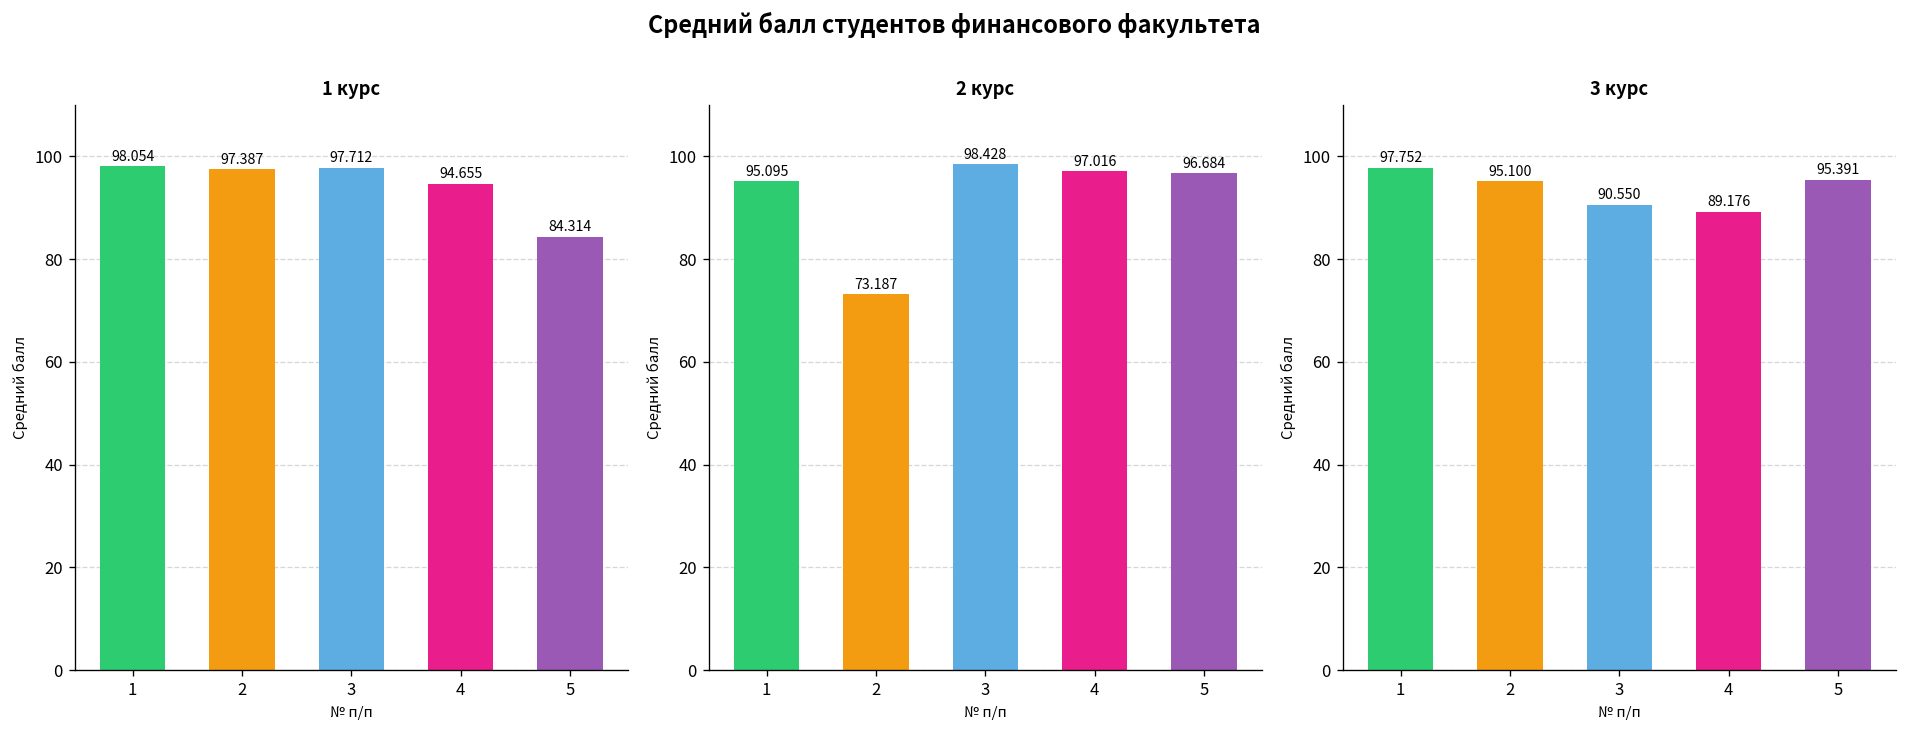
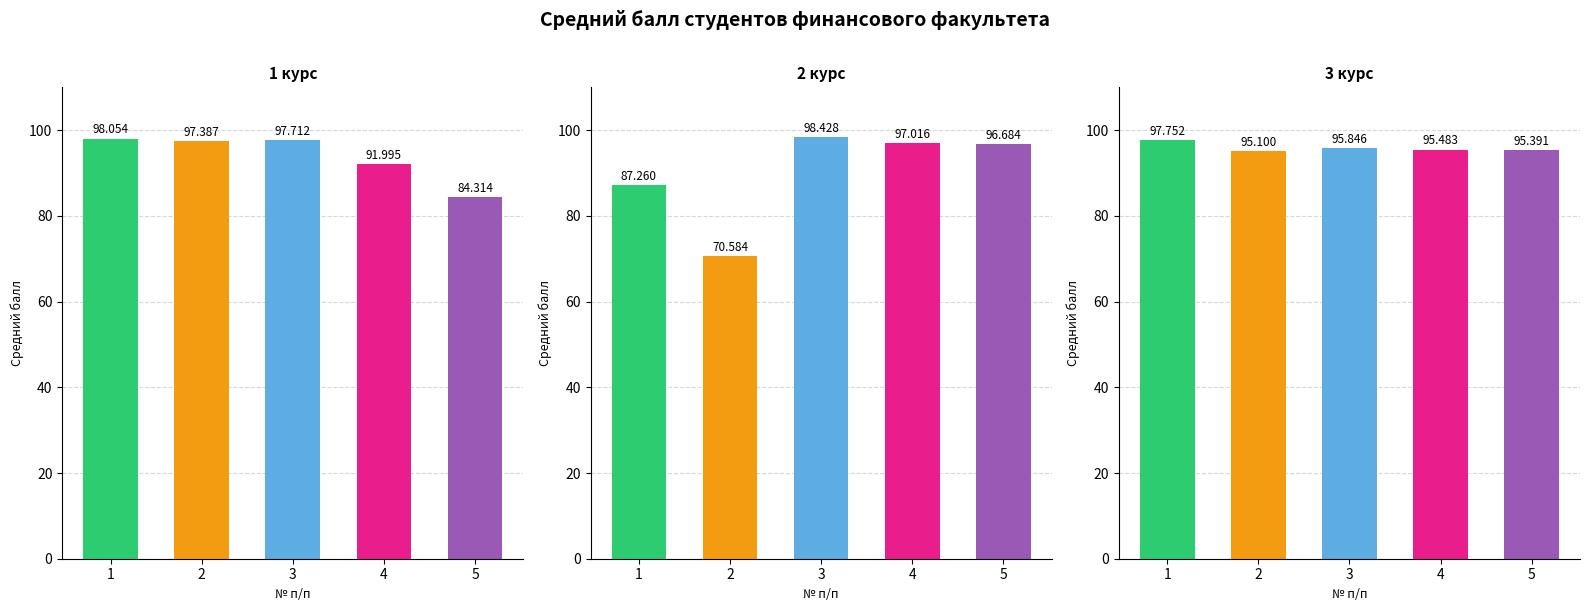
1 курс, 4: 94.655 -> 91.995
2 курс, 1: 95.095 -> 87.260
2 курс, 2: 73.187 -> 70.584
3 курс, 3: 90.550 -> 95.846
3 курс, 4: 89.176 -> 95.483
